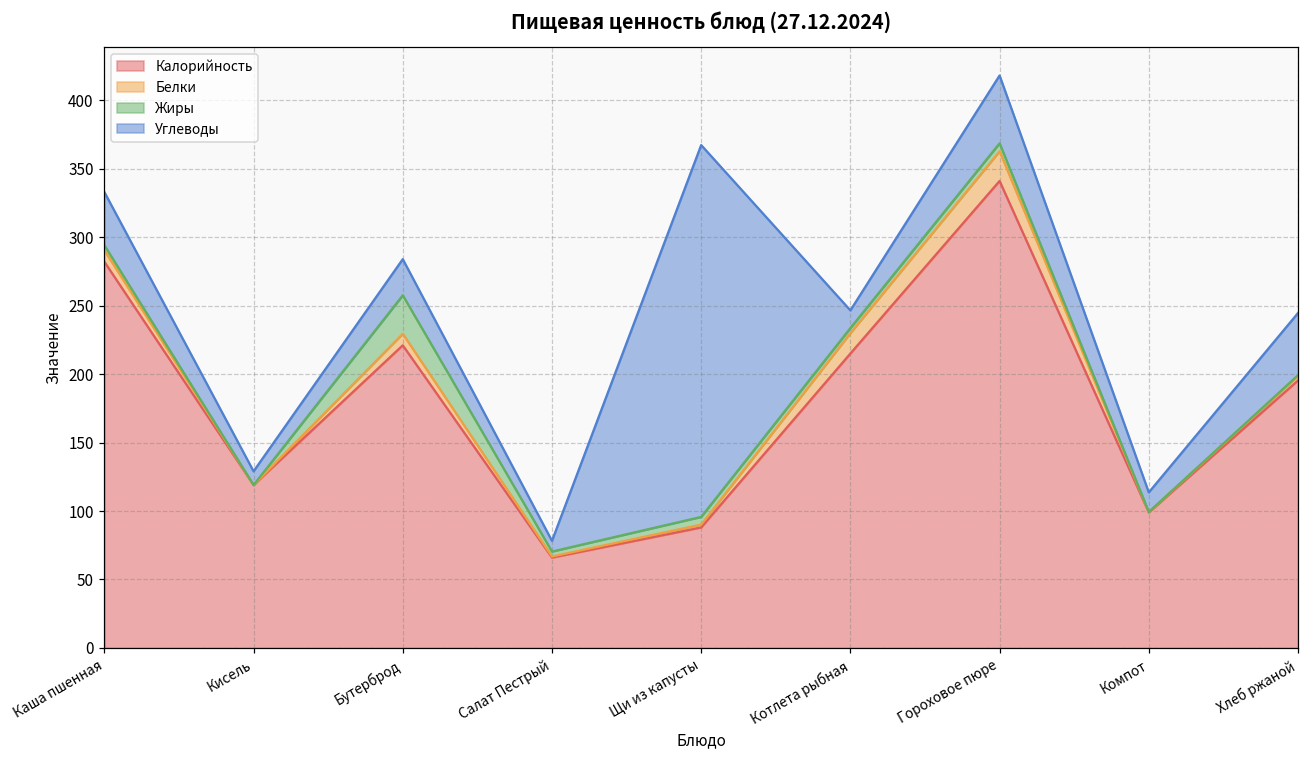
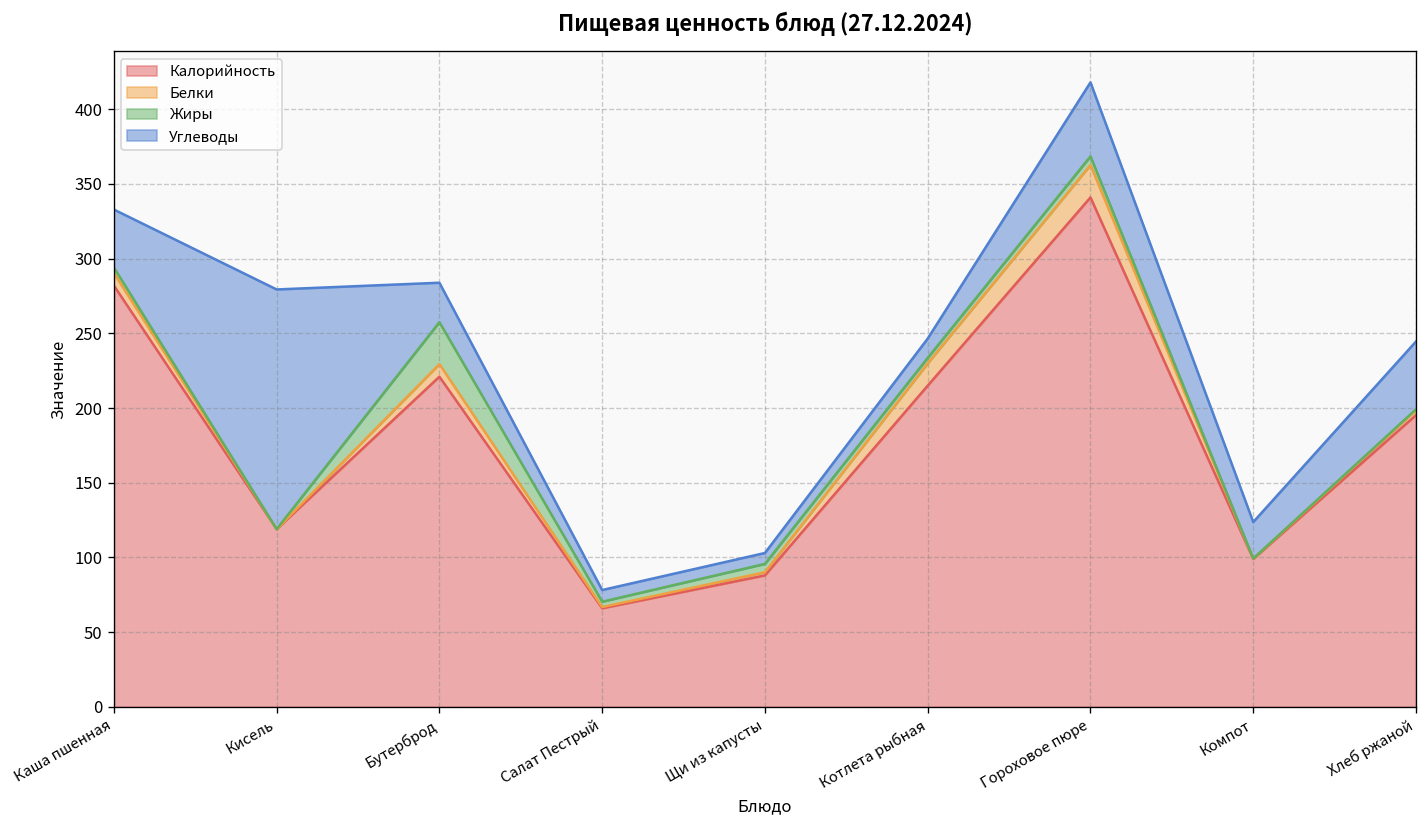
Углеводы, Кисель: 10 -> 160
Углеводы, Щи из капусты: 272 -> 7
Углеводы, Компот: 14 -> 24
